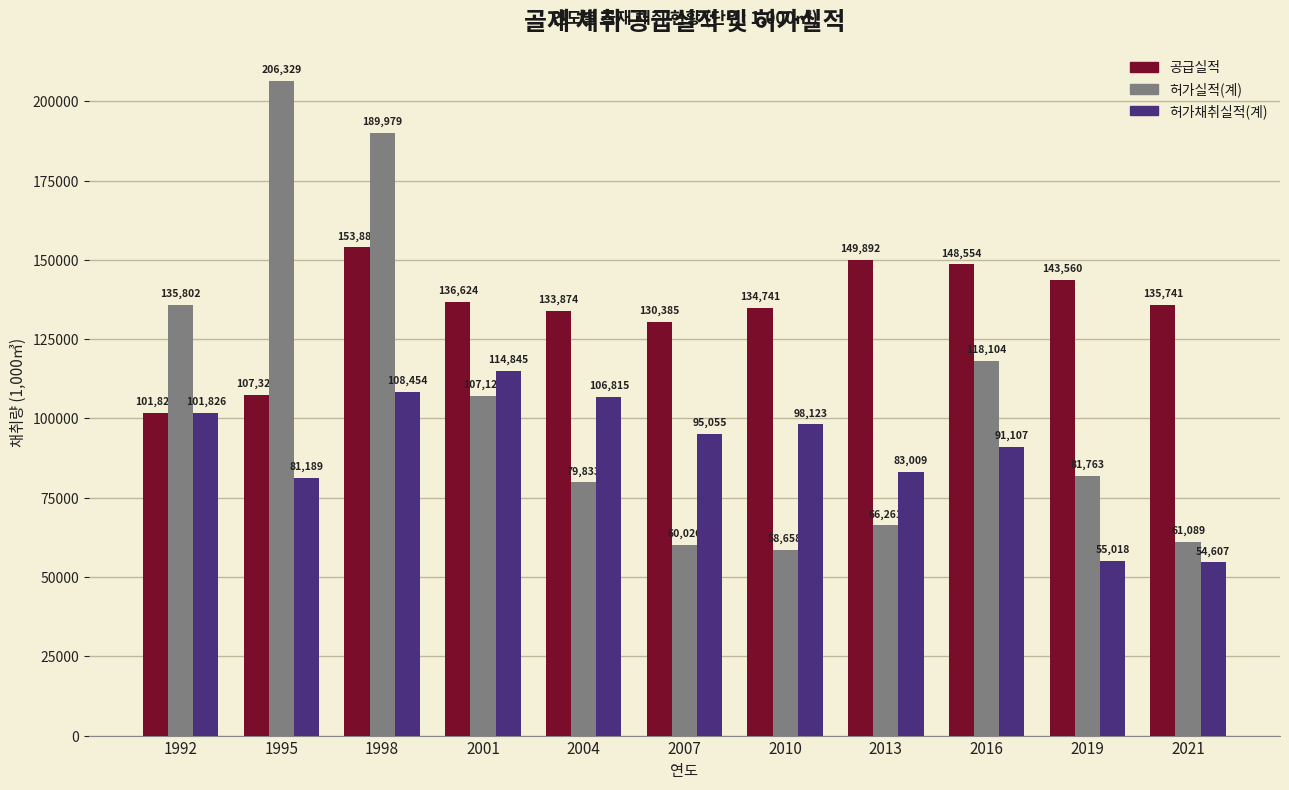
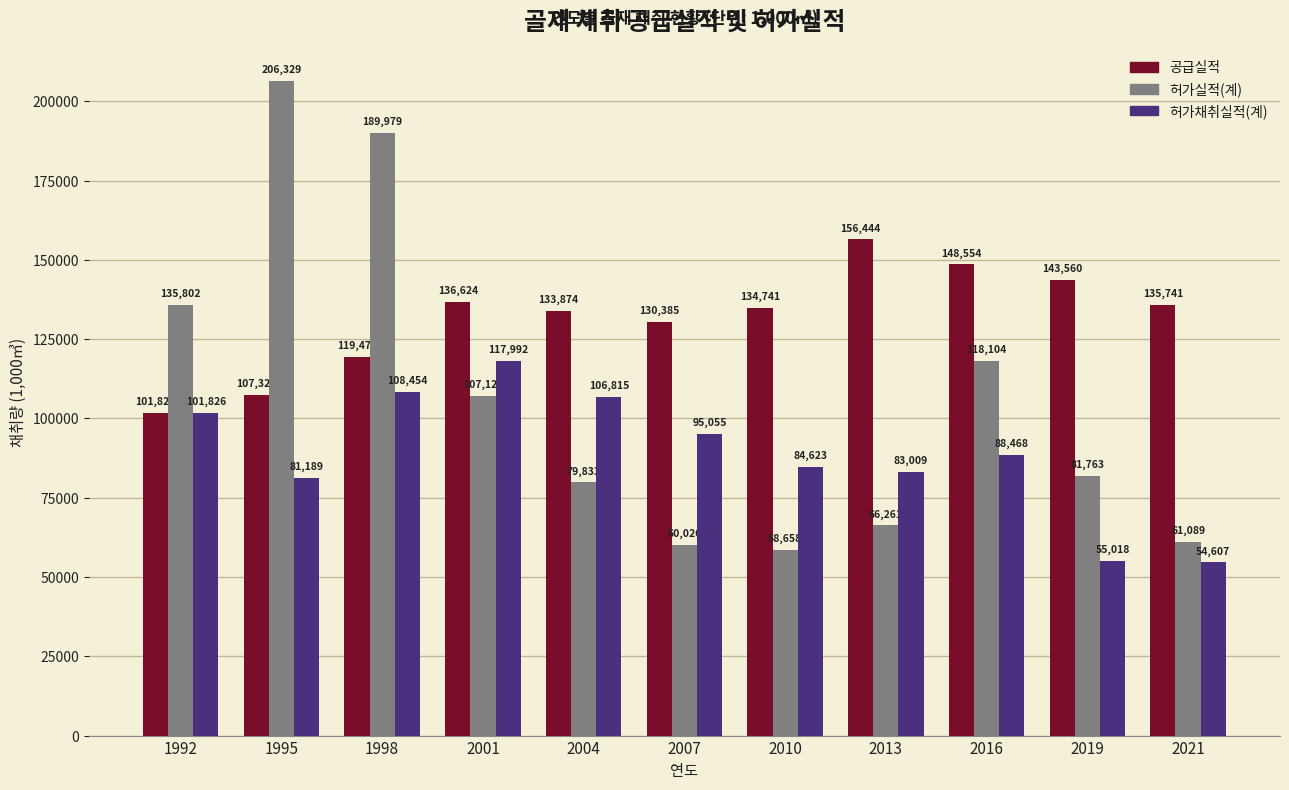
공급실적, 1998: 153,889 -> 119,475
허가채취실적(계), 2001: 114,845 -> 117,992
허가채취실적(계), 2010: 98,123 -> 84,623
공급실적, 2013: 149,892 -> 156,444
허가채취실적(계), 2016: 91,107 -> 88,468
